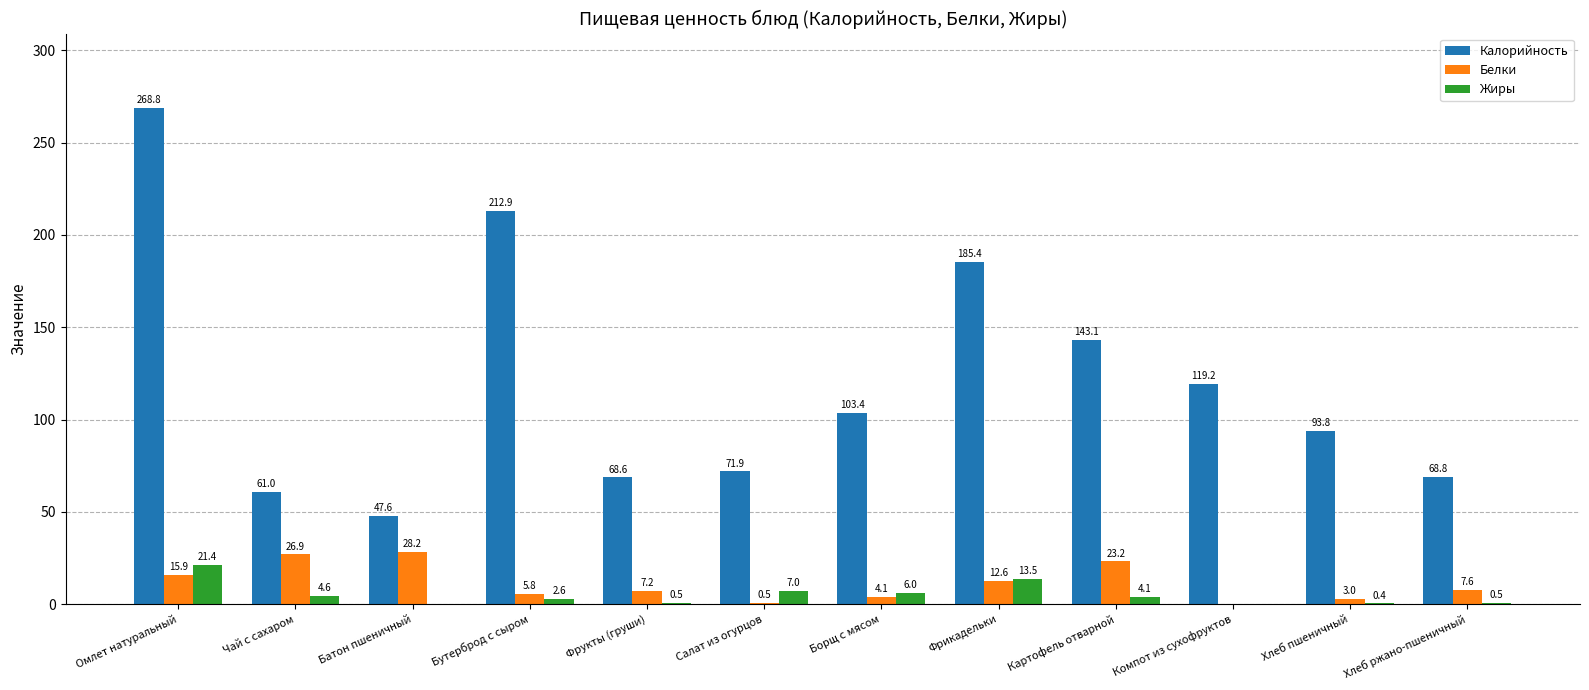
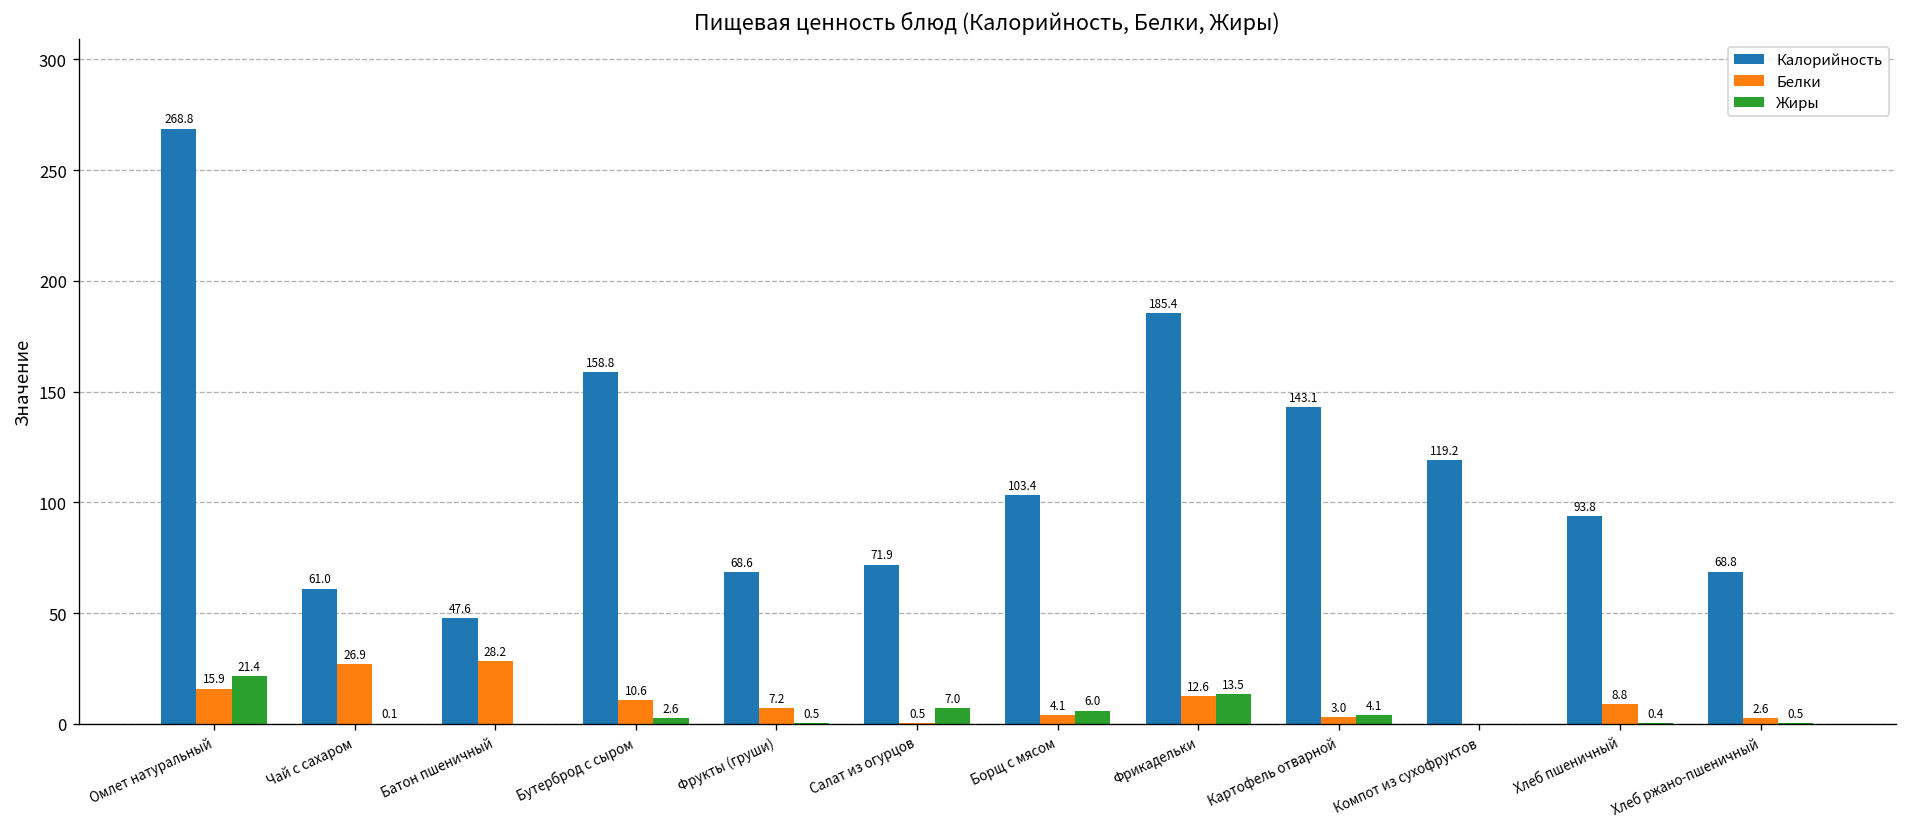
Жиры, Чай с сахаром: 4.6 -> 0.1
Калорийность, Бутерброд с сыром: 212.9 -> 158.8
Белки, Бутерброд с сыром: 5.8 -> 10.6
Белки, Картофель отварной: 23.2 -> 3.0
Белки, Хлеб пшеничный: 3.0 -> 8.8
Белки, Хлеб ржано-пшеничный: 7.6 -> 2.6
